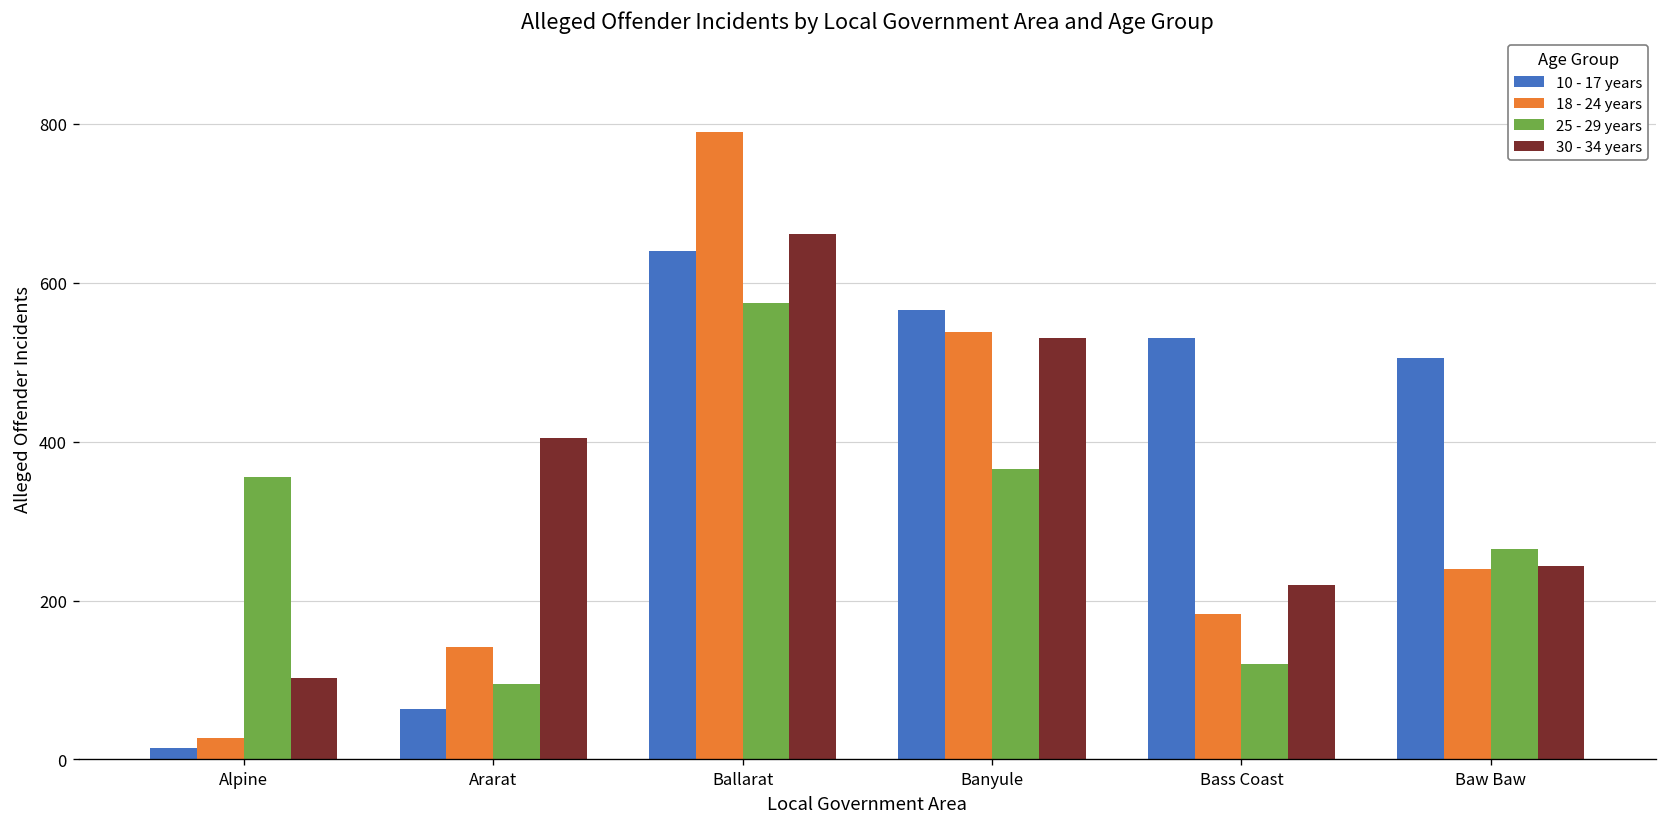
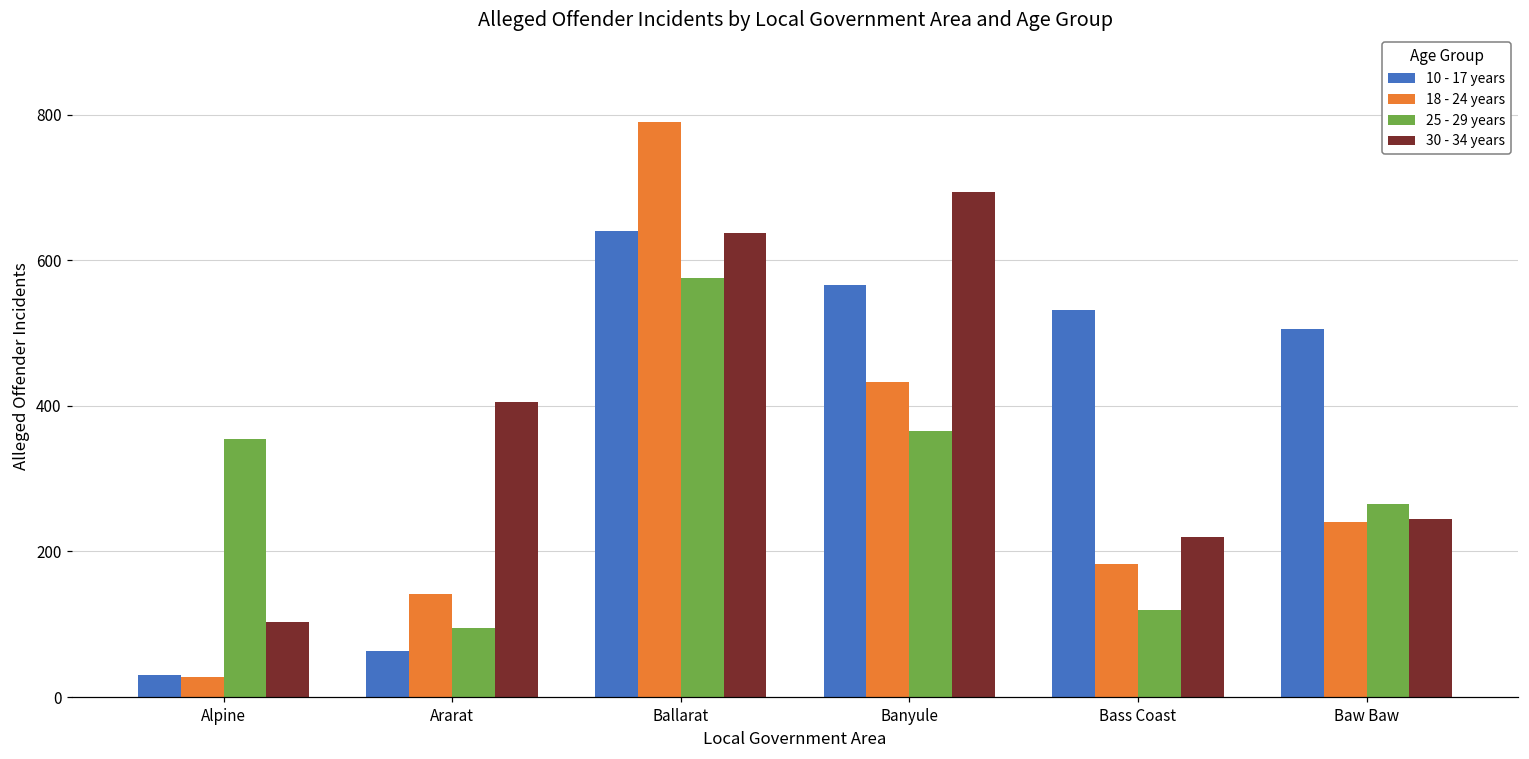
10 - 17 years, Alpine: 20 -> 30
30 - 34 years, Ballarat: 660 -> 640
18 - 24 years, Banyule: 540 -> 430
30 - 34 years, Banyule: 530 -> 690
